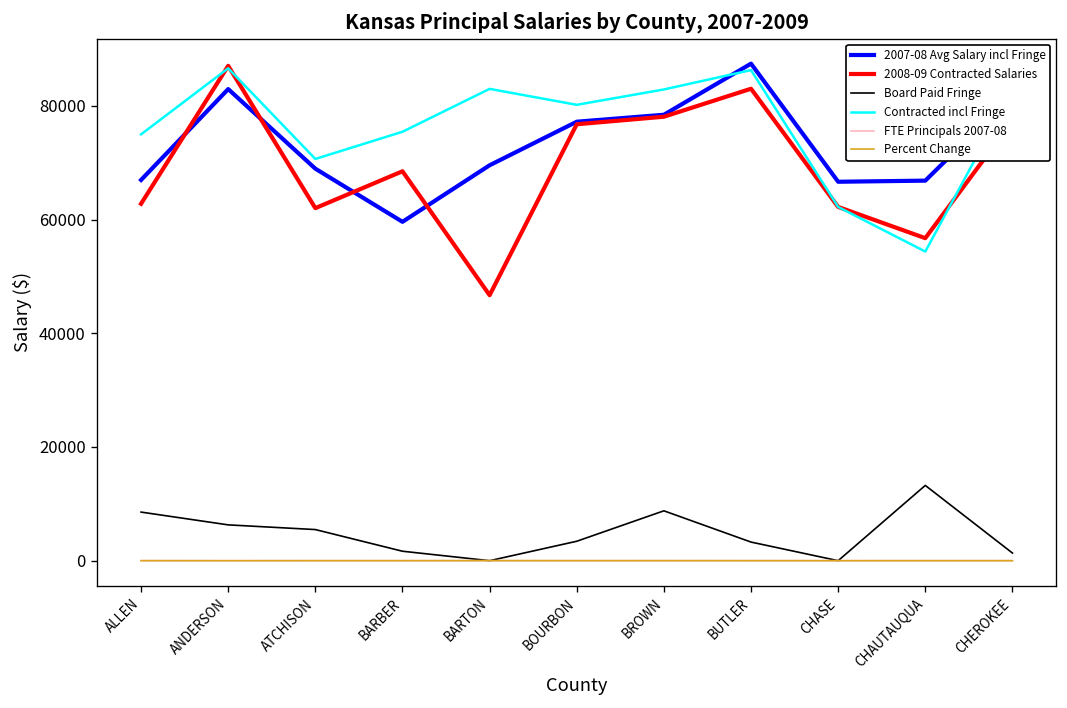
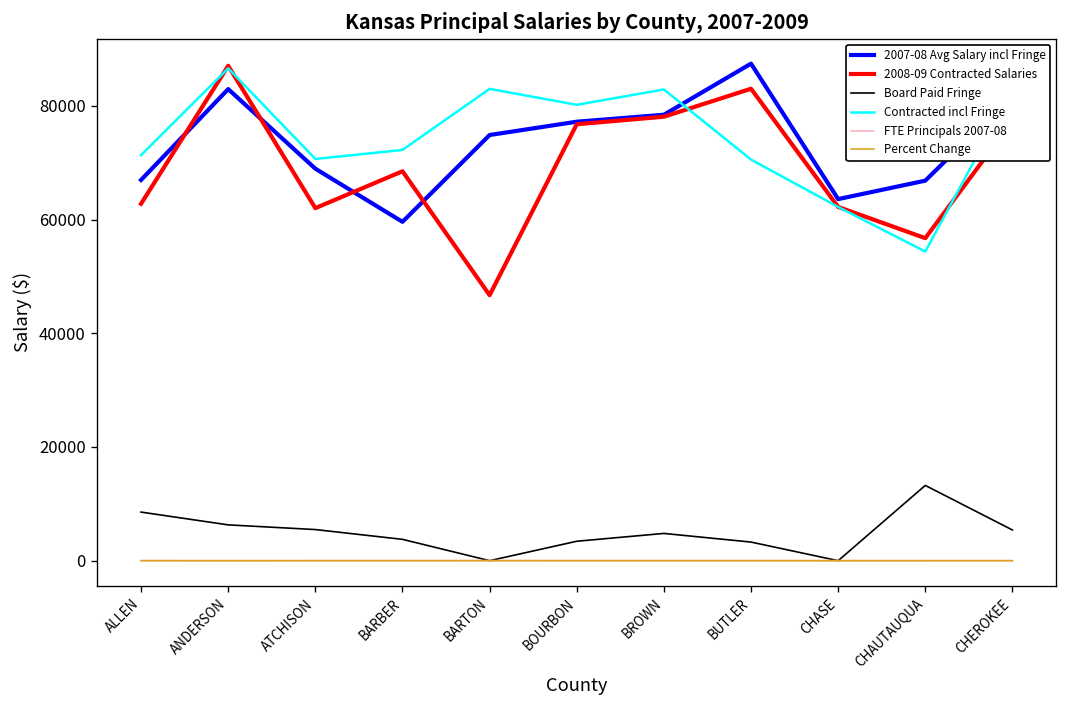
Contracted incl Fringe, ALLEN: 75000 -> 71000
Board Paid Fringe, BARBER: 2000 -> 4000
Contracted incl Fringe, BARBER: 75000 -> 72000
2007-08 Avg Salary incl Fringe, BARTON: 70000 -> 75000
Board Paid Fringe, BROWN: 9000 -> 5000
Contracted incl Fringe, BUTLER: 86000 -> 71000
2007-08 Avg Salary incl Fringe, CHASE: 67000 -> 64000
Board Paid Fringe, CHEROKEE: 1000 -> 5000
